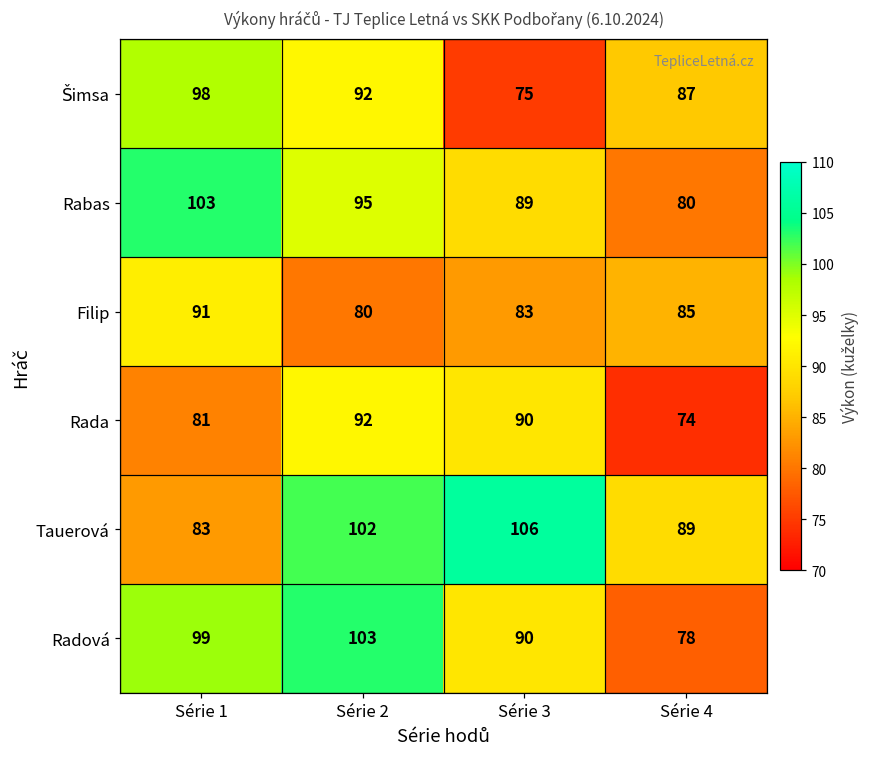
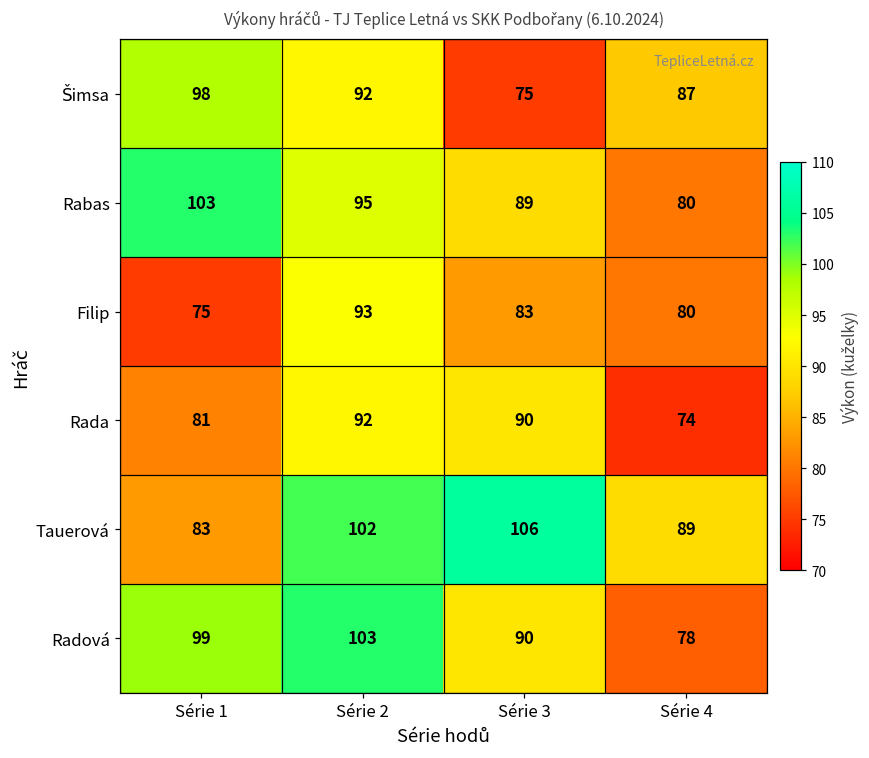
Filip, Série 1: 91 -> 75
Filip, Série 2: 80 -> 93
Filip, Série 4: 85 -> 80
